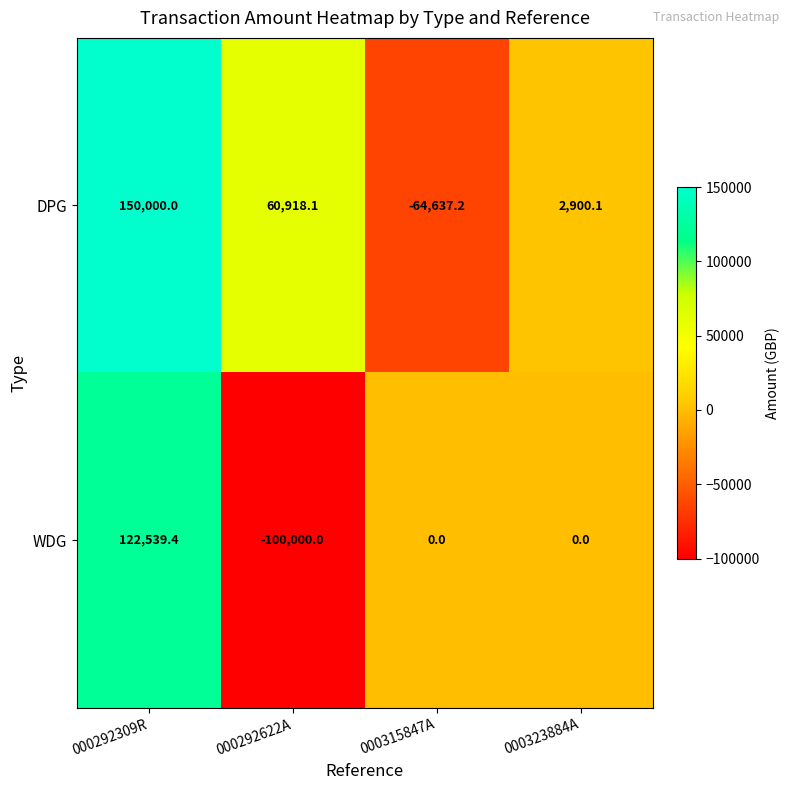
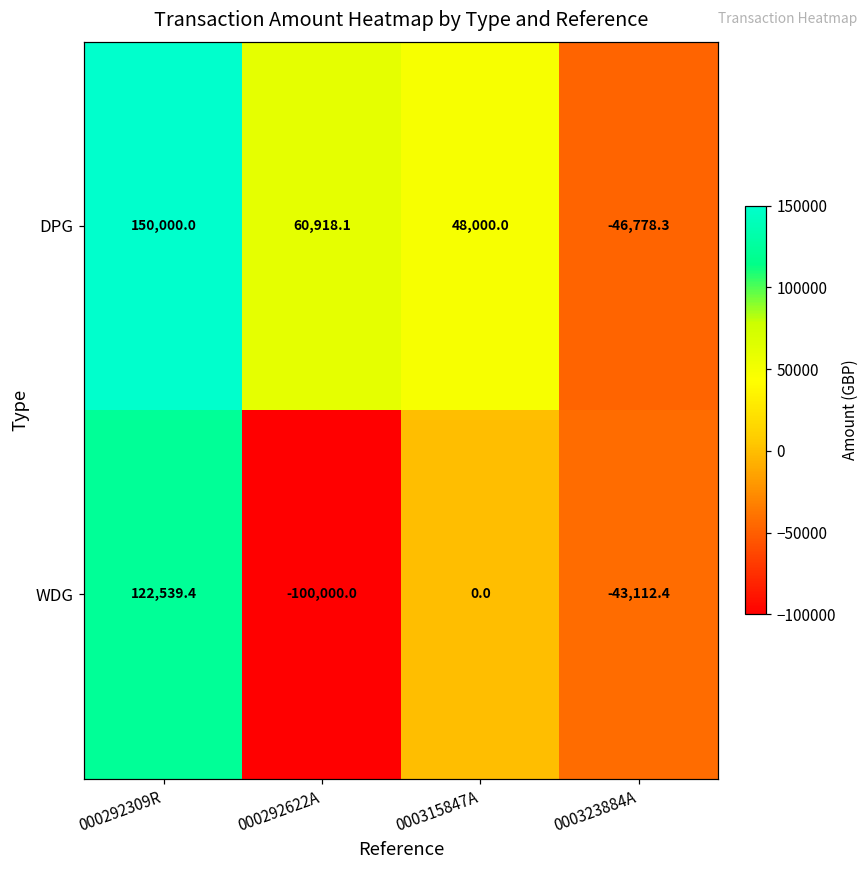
DPG, 000315847A: -64,637.2 -> 48,000.0
DPG, 000323884A: 2,900.1 -> -46,778.3
WDG, 000323884A: 0.0 -> -43,112.4
